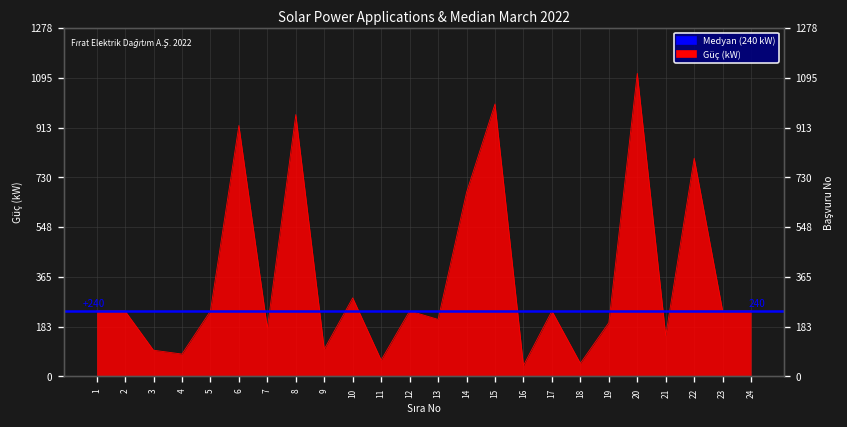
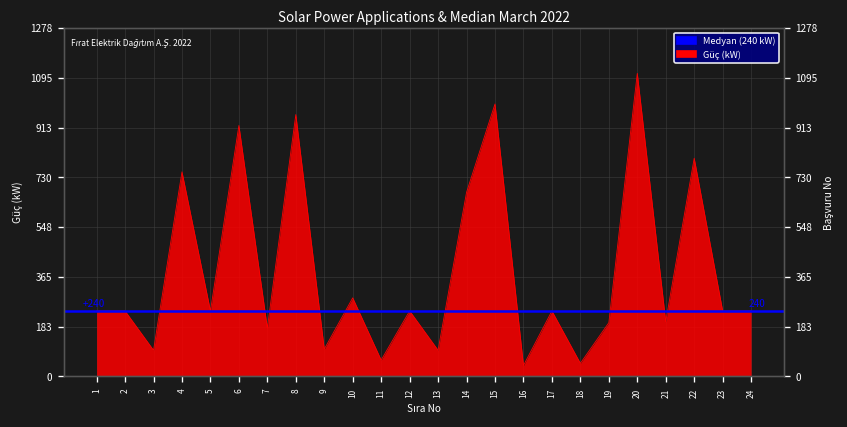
4: 80 -> 750
13: 210 -> 100
21: 150 -> 200
